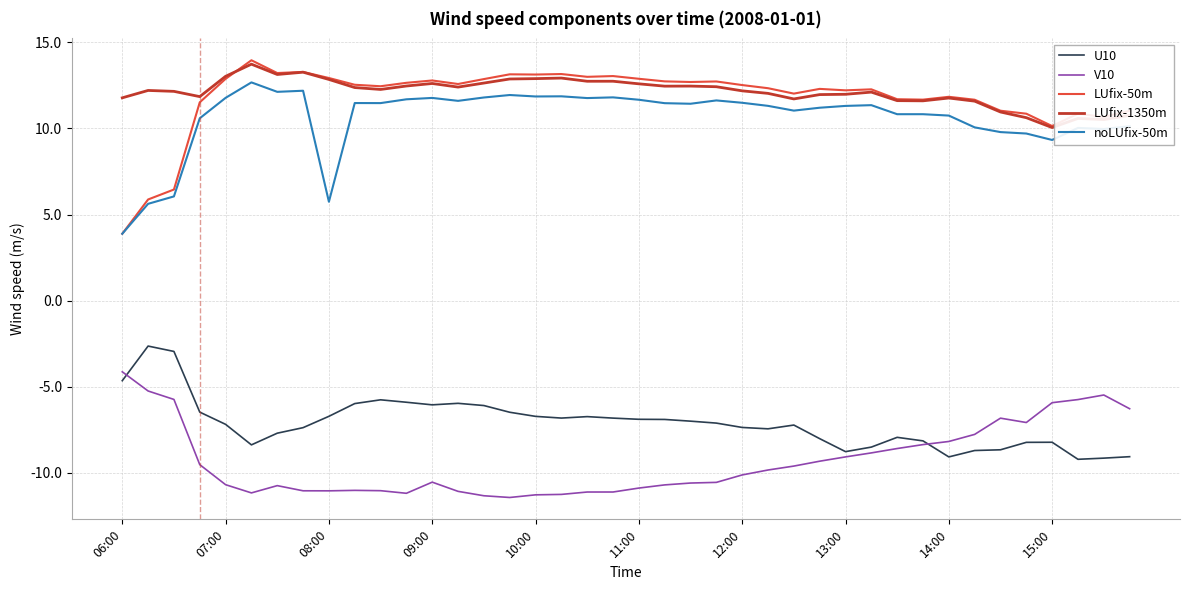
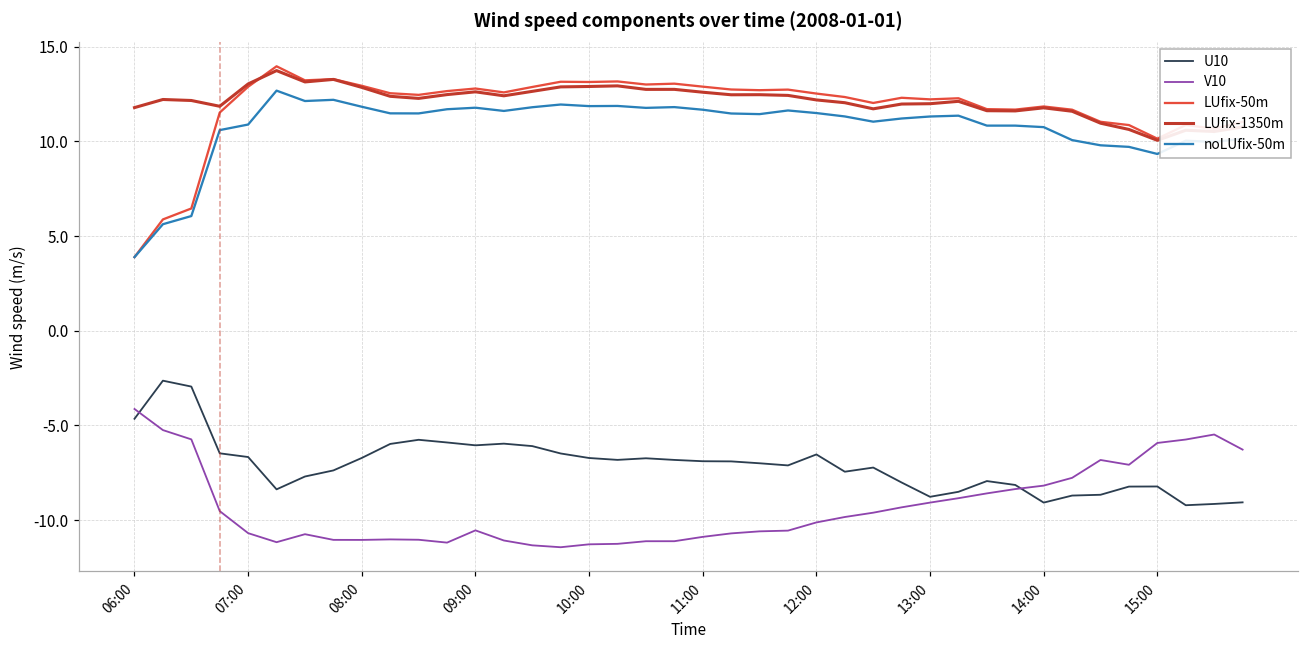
U10, 07:00: -7.2 -> -6.7
noLUfix-50m, 07:00: 11.8 -> 10.9
noLUfix-50m, 08:00: 5.7 -> 11.8
U10, 12:00: -7.4 -> -6.5
